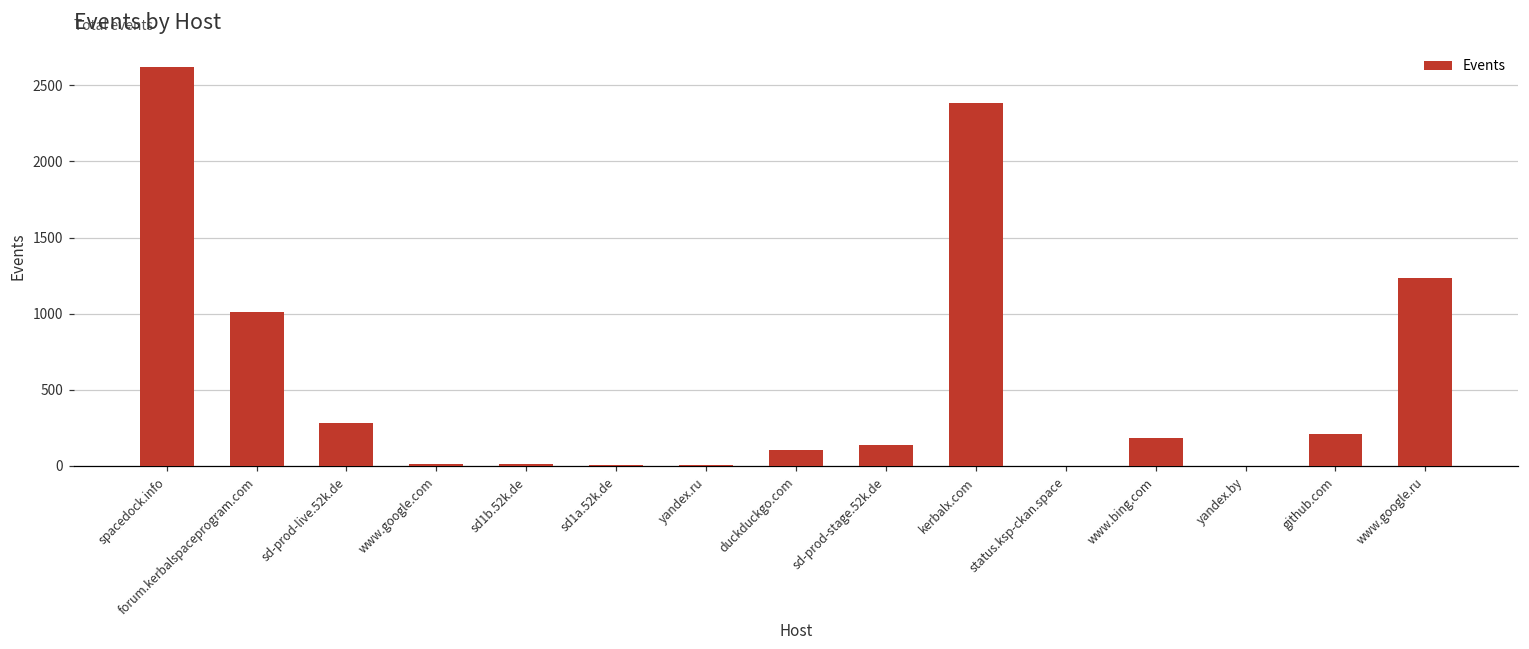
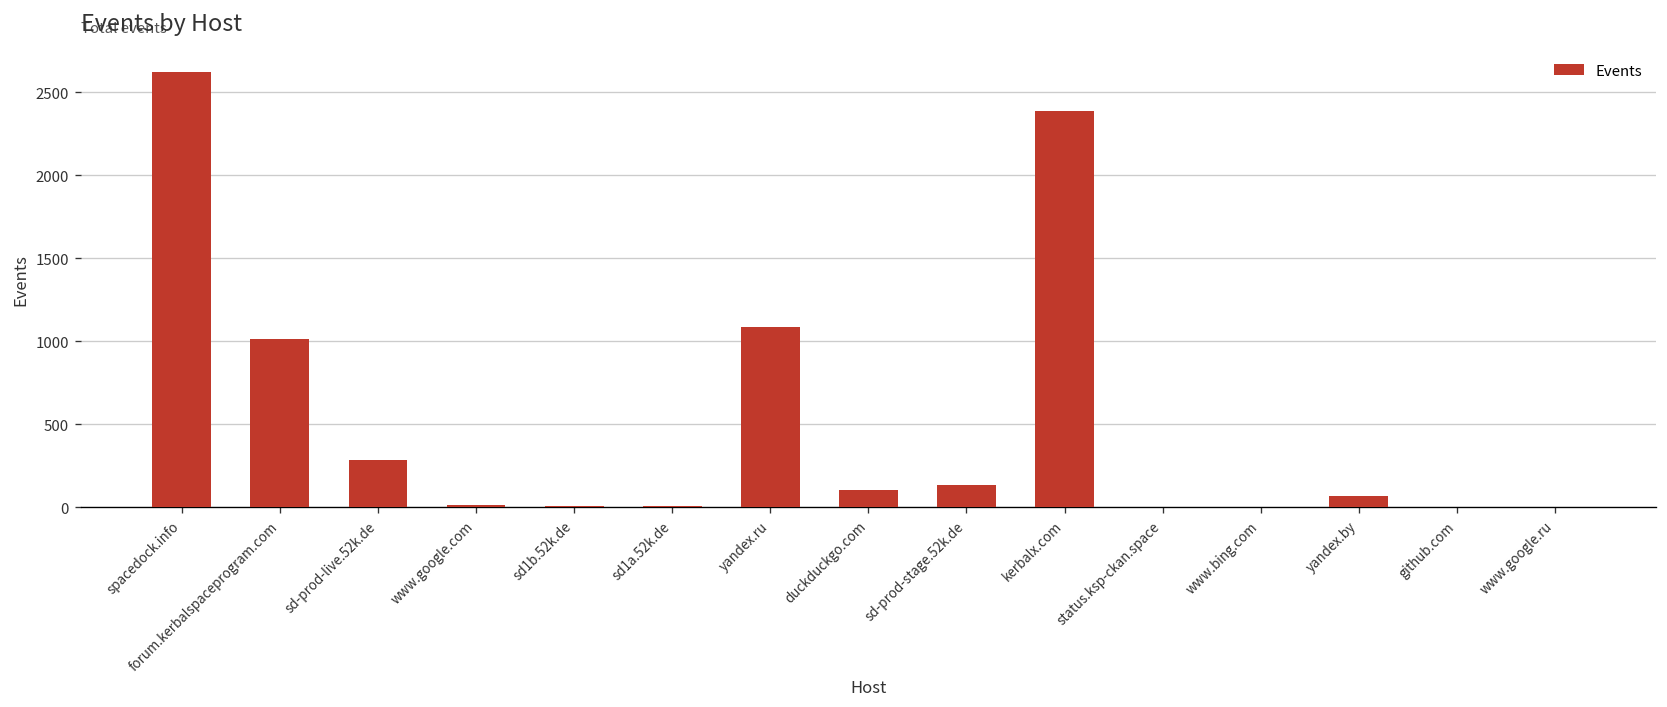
yandex.ru: 10 -> 1090
www.bing.com: 180 -> 0
yandex.by: 0 -> 70
github.com: 210 -> 0
www.google.ru: 1230 -> 0
